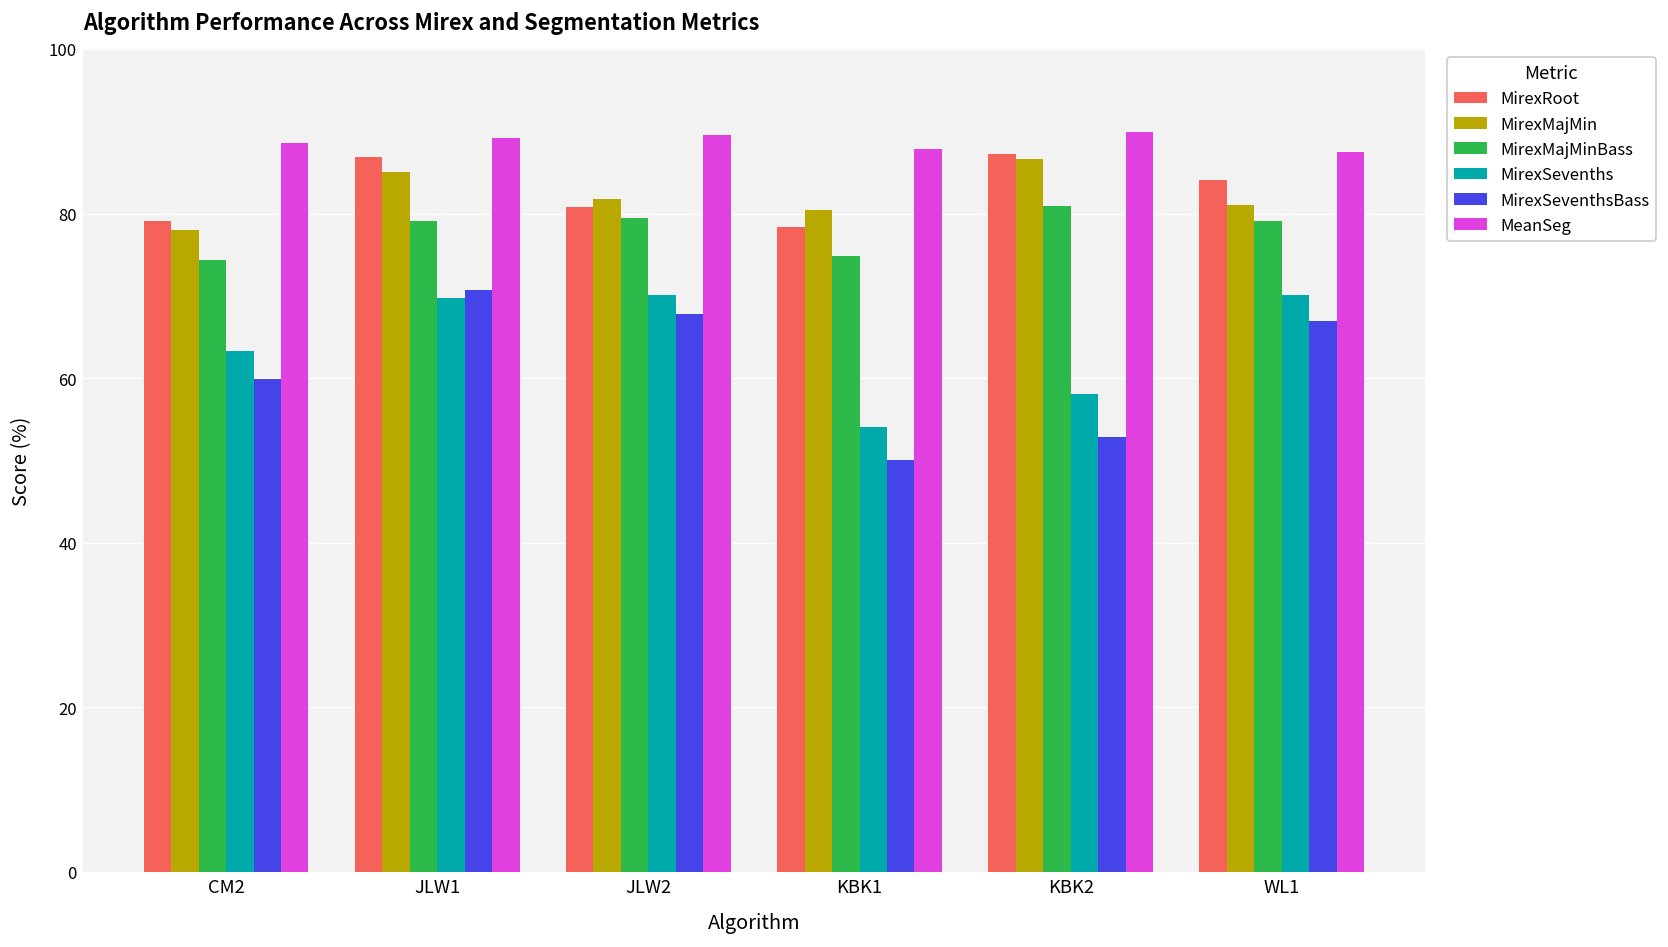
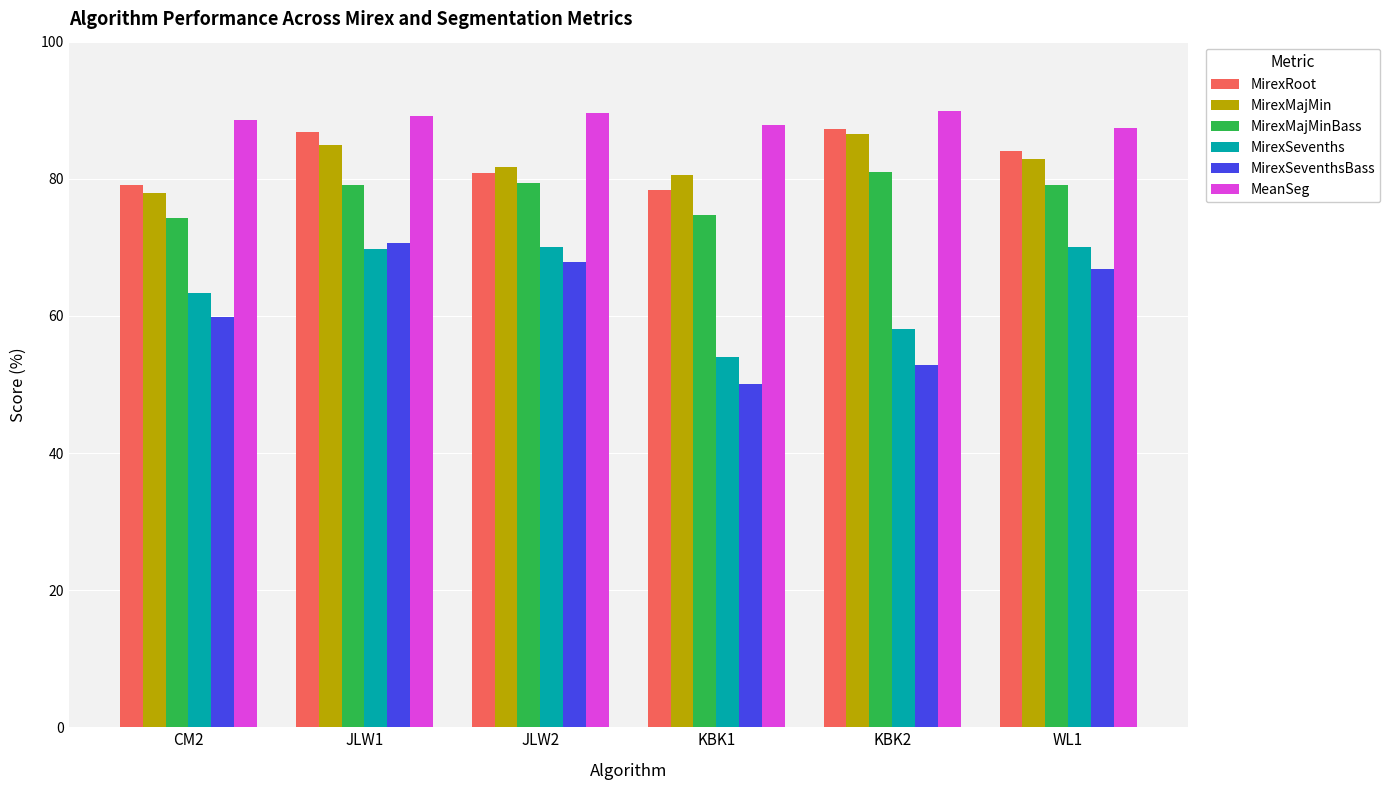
MirexMajMin, WL1: 81 -> 83
